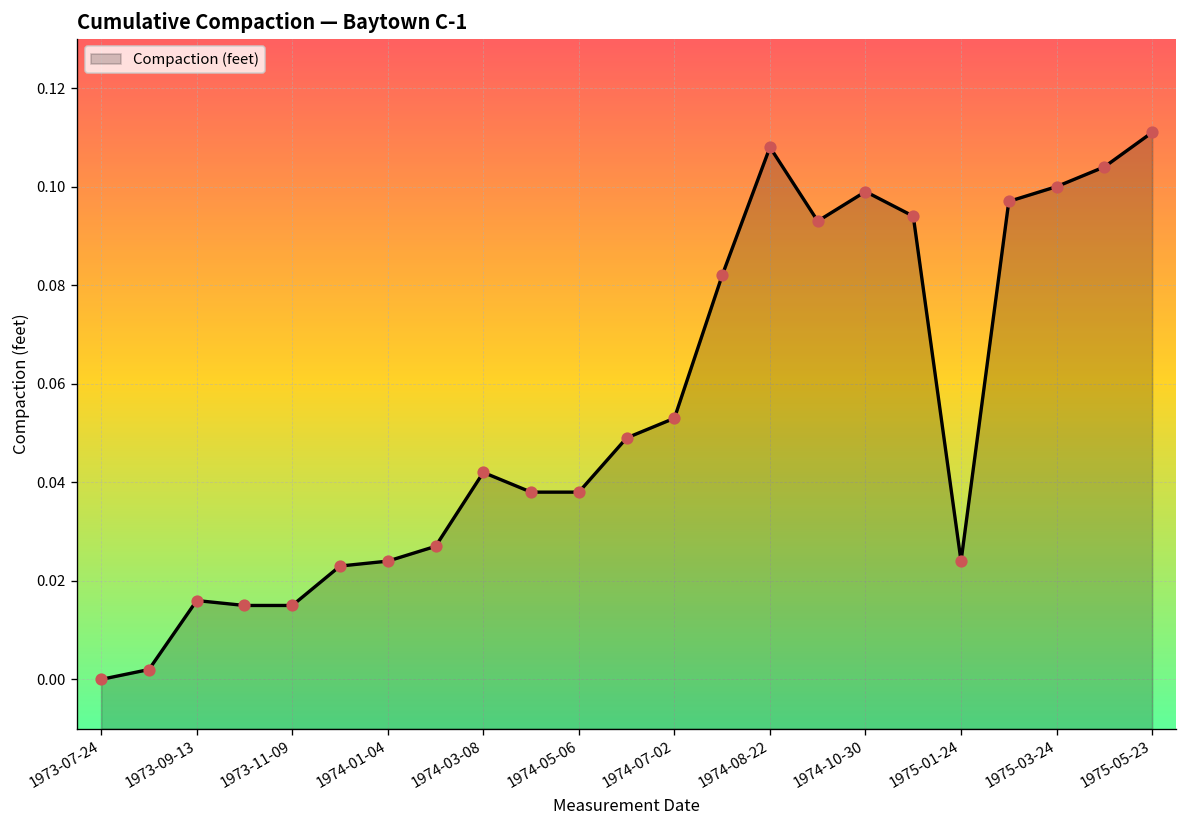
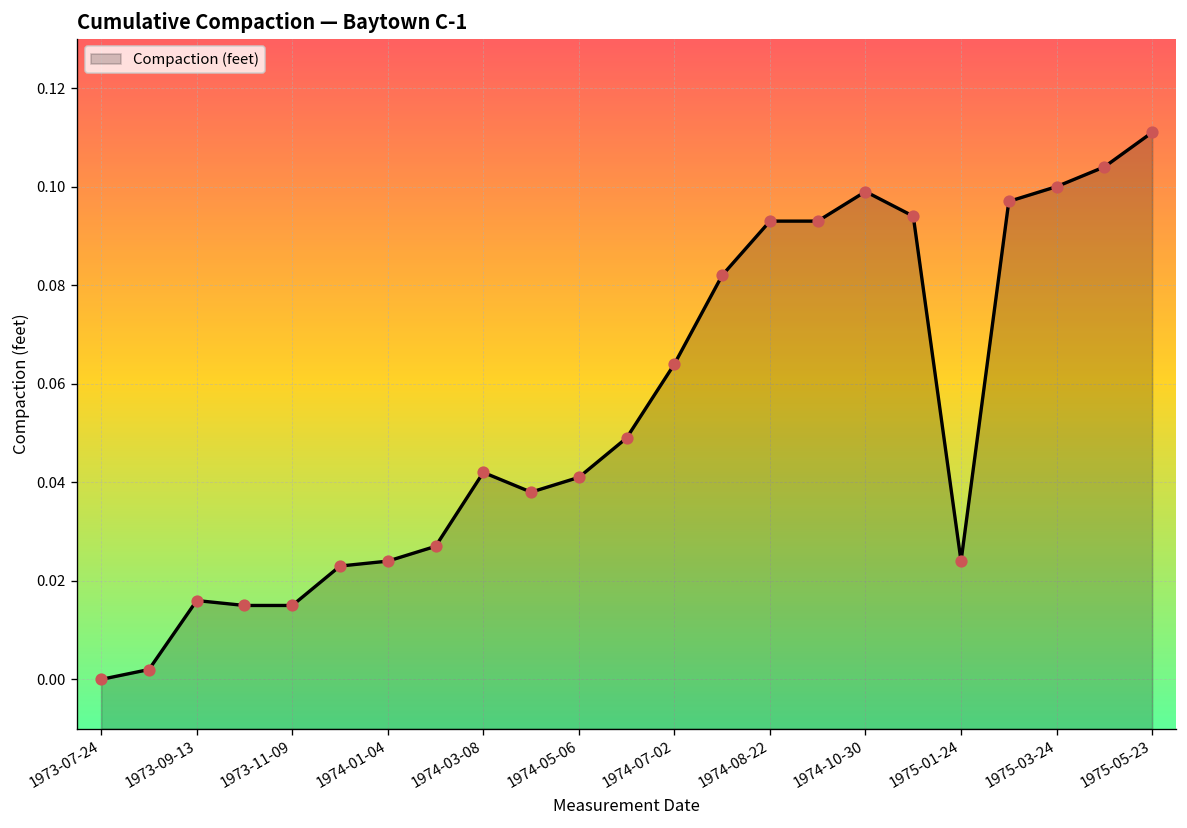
1974-05-06: 0.038 -> 0.041
1974-07-02: 0.053 -> 0.064
1974-08-22: 0.108 -> 0.093
